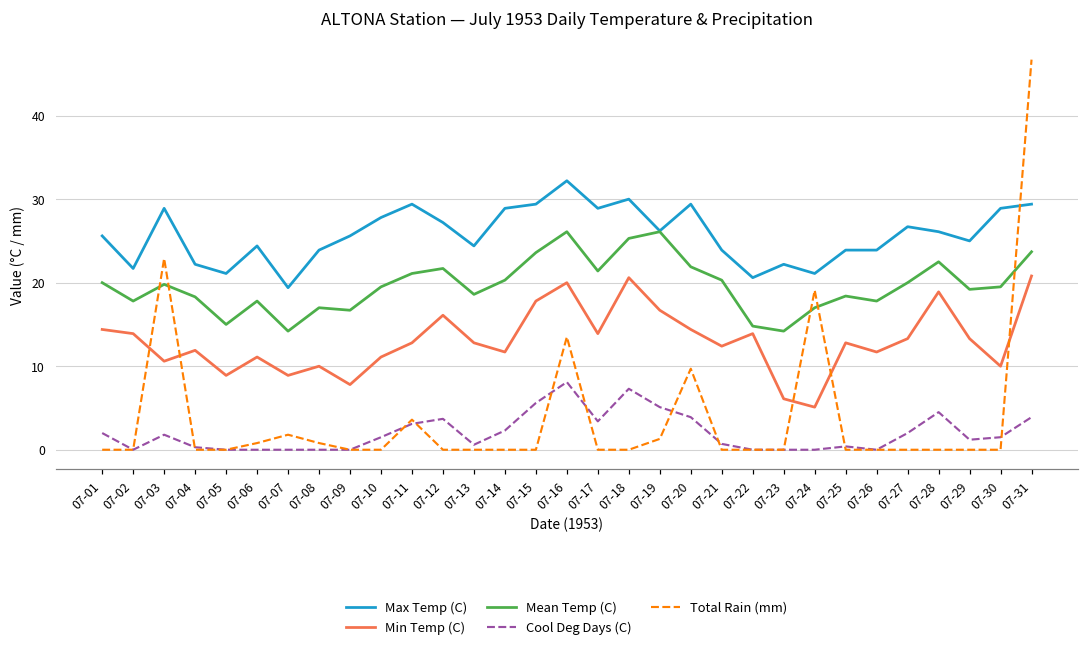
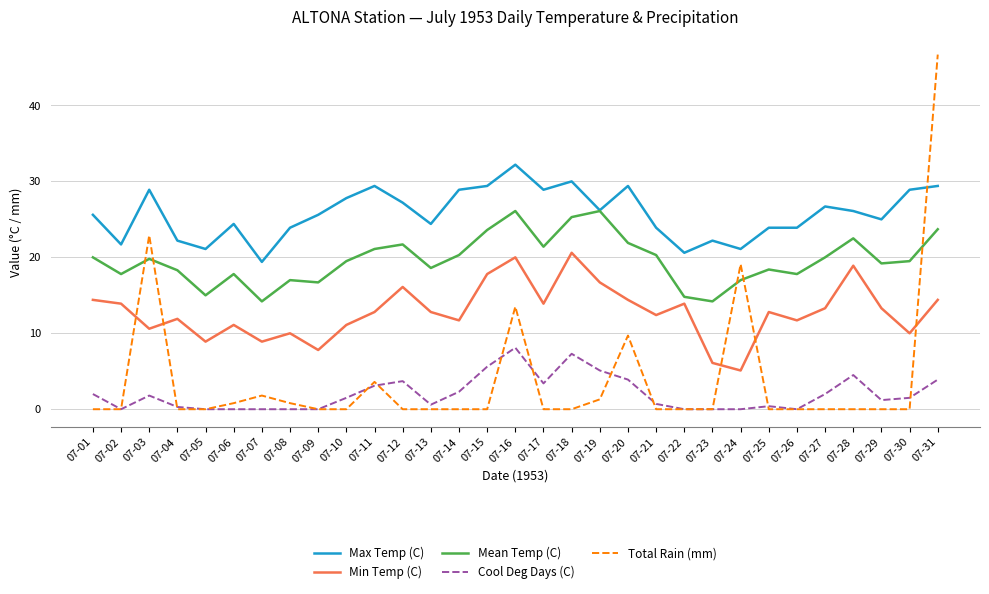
Min Temp (C), 07-31: 21 -> 14
